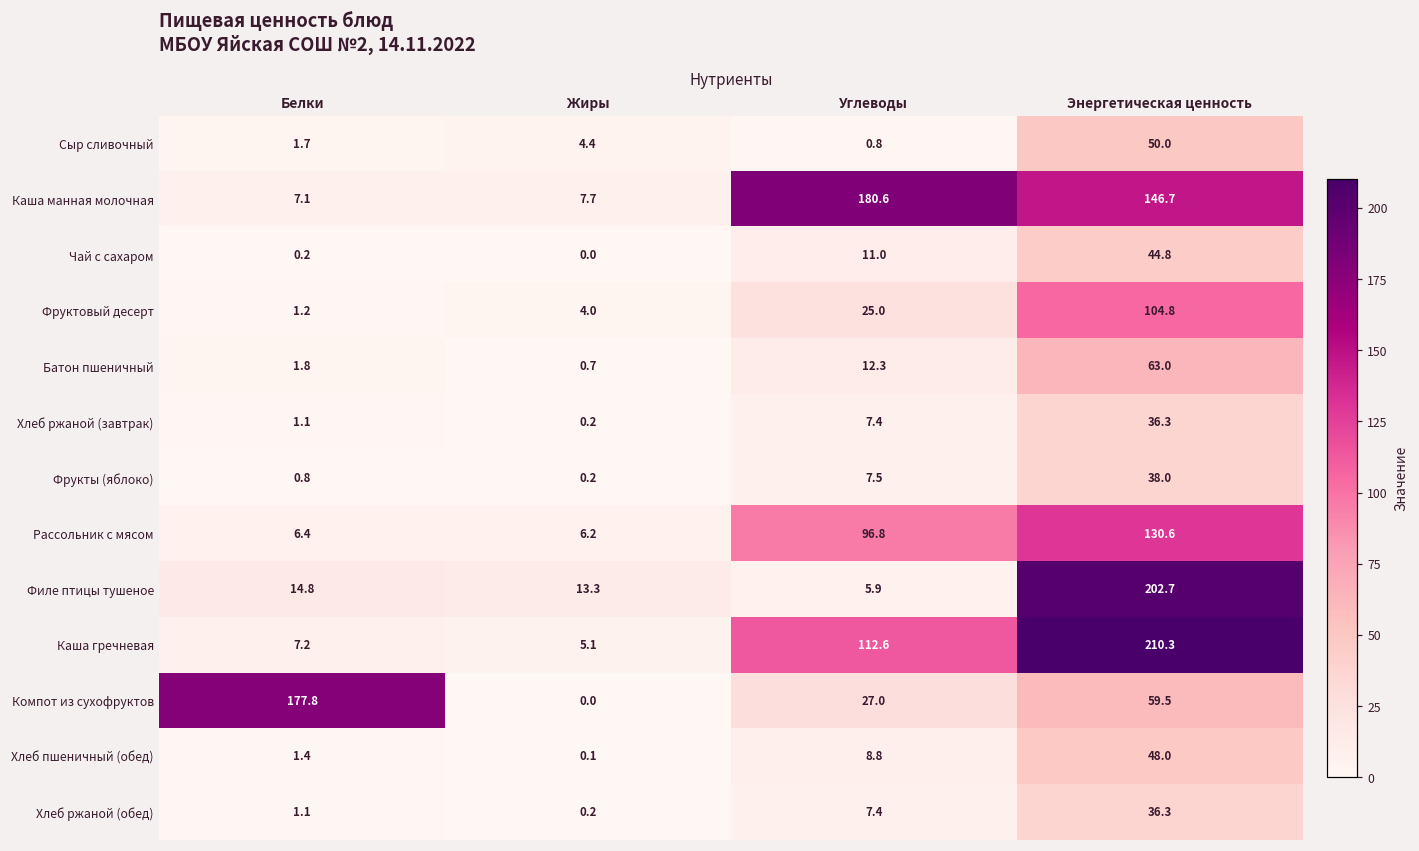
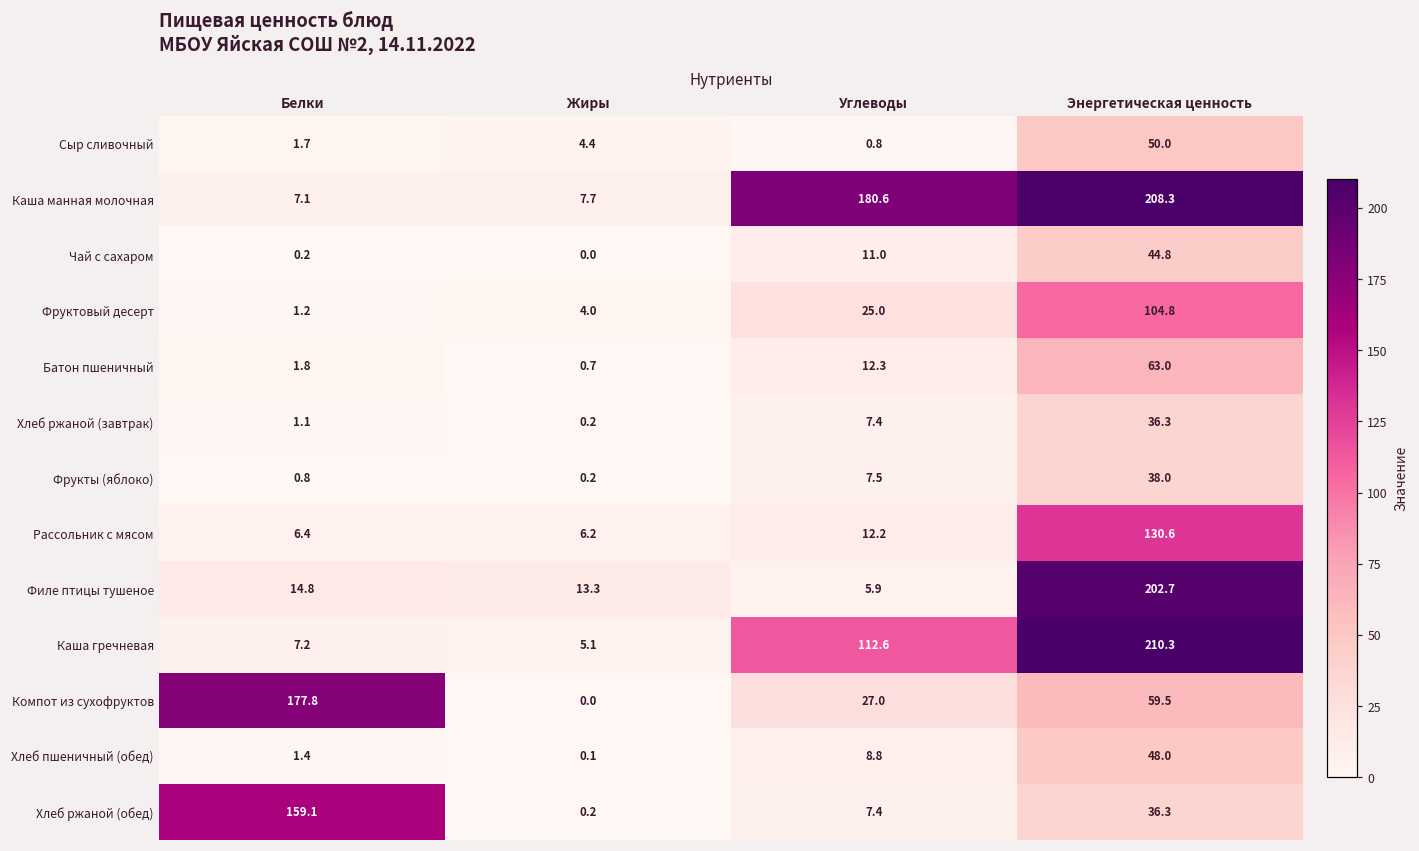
Каша манная молочная, Энергетическая ценность: 146.7 -> 208.3
Рассольник с мясом, Углеводы: 96.8 -> 12.2
Хлеб ржаной (обед), Белки: 1.1 -> 159.1
